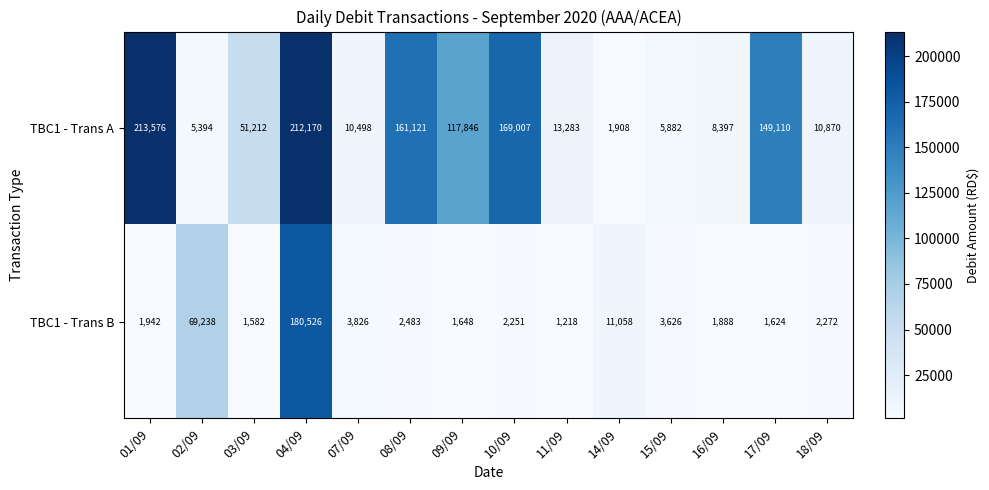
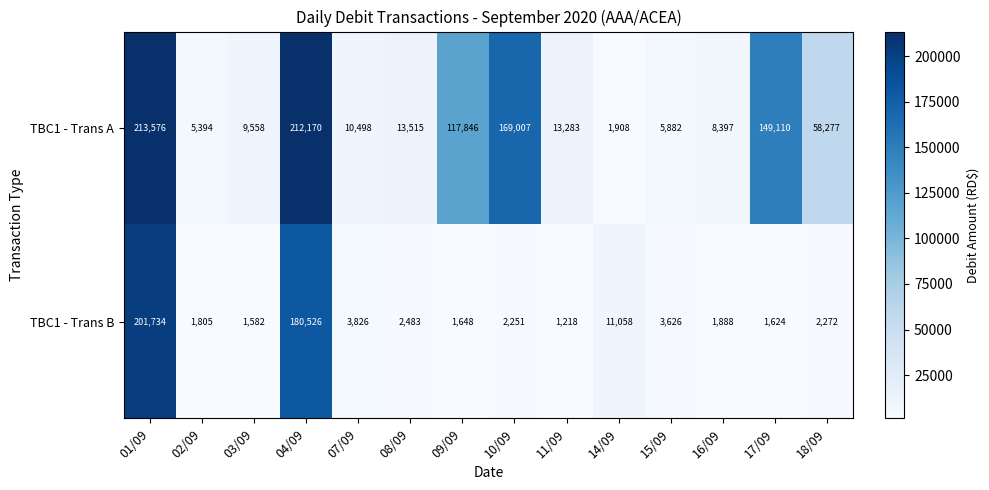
TBC1 - Trans A, 03/09: 51,212 -> 9,558
TBC1 - Trans A, 08/09: 161,121 -> 13,515
TBC1 - Trans A, 18/09: 10,870 -> 58,277
TBC1 - Trans B, 01/09: 1,942 -> 201,734
TBC1 - Trans B, 02/09: 69,238 -> 1,805
